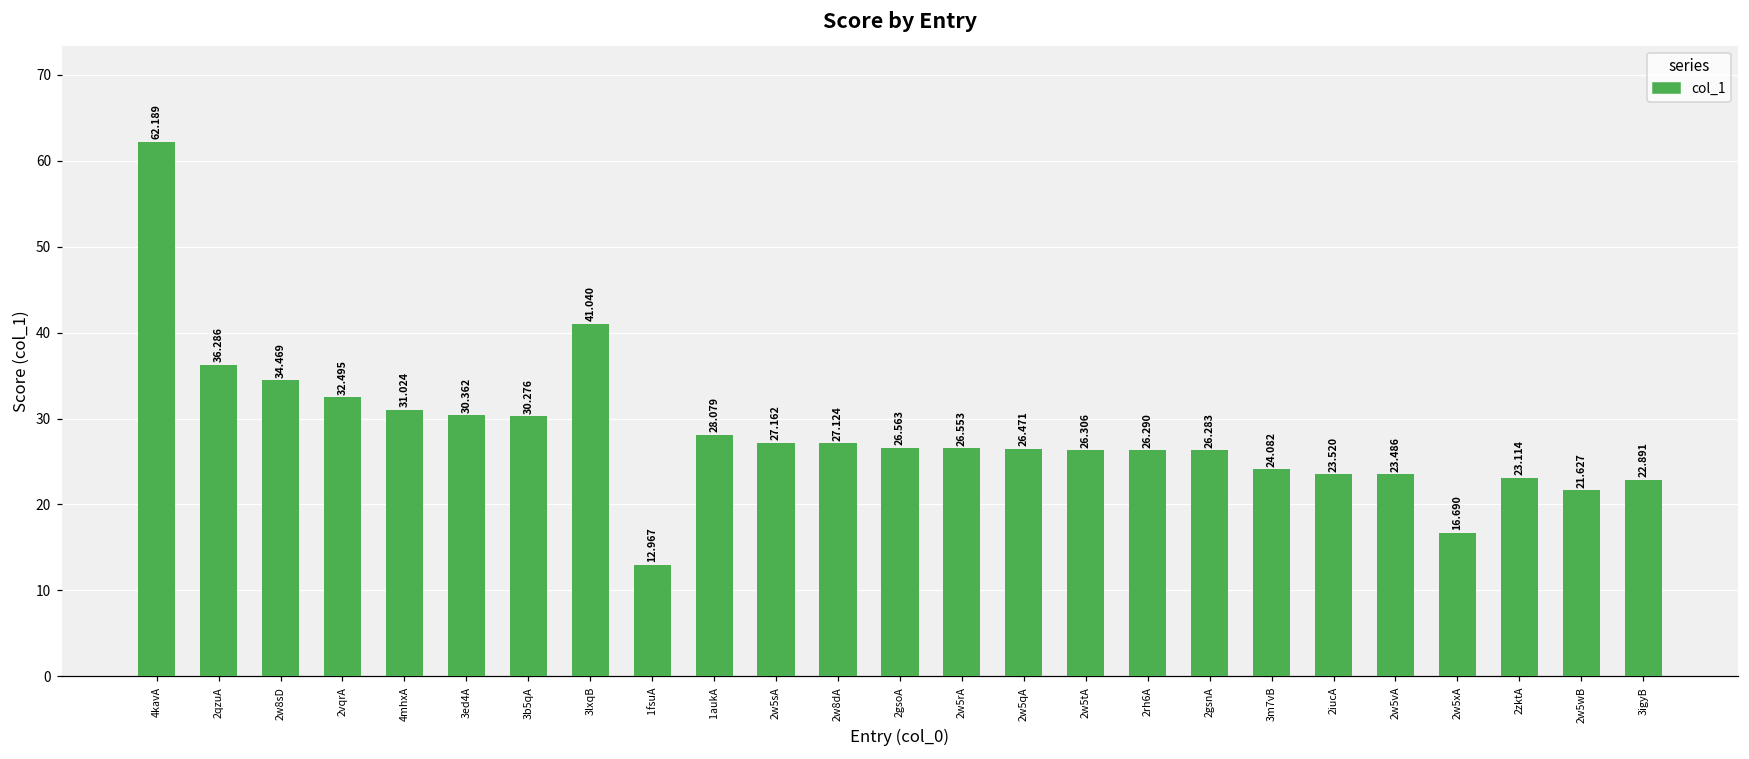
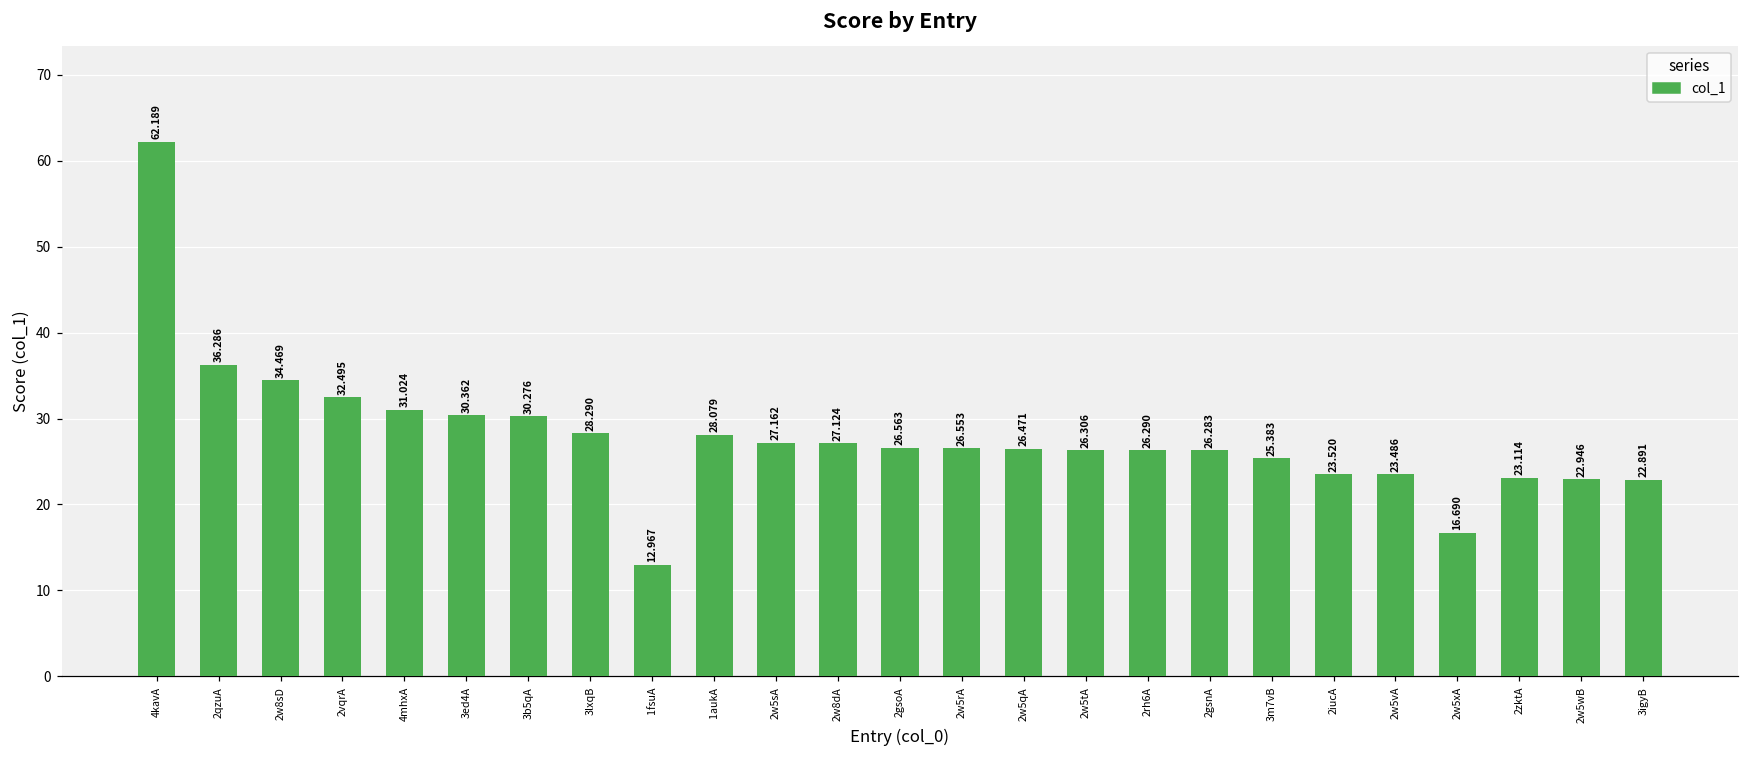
3lxqB: 41.040 -> 28.290
3m7vB: 24.082 -> 25.383
2w5wB: 21.627 -> 22.946
